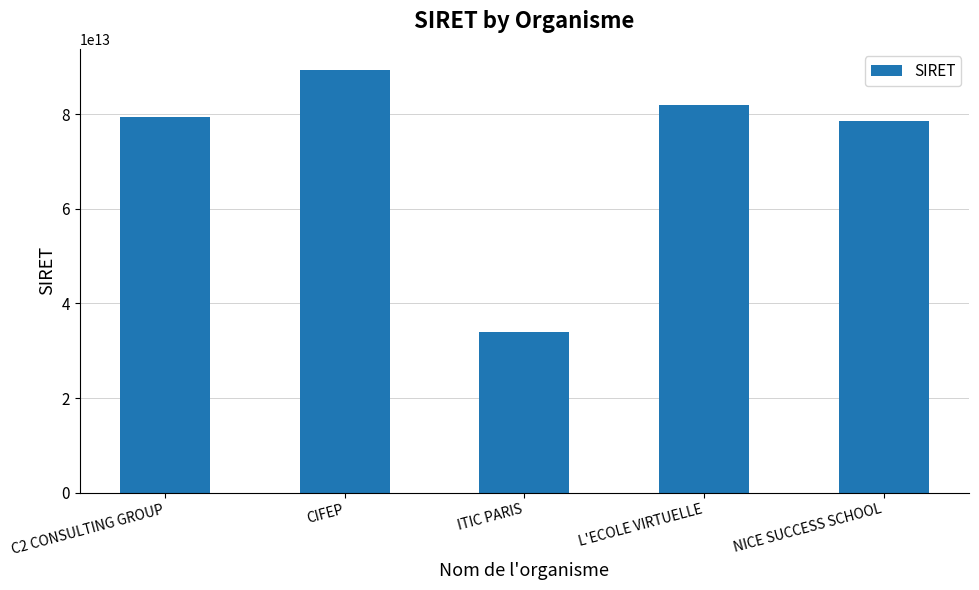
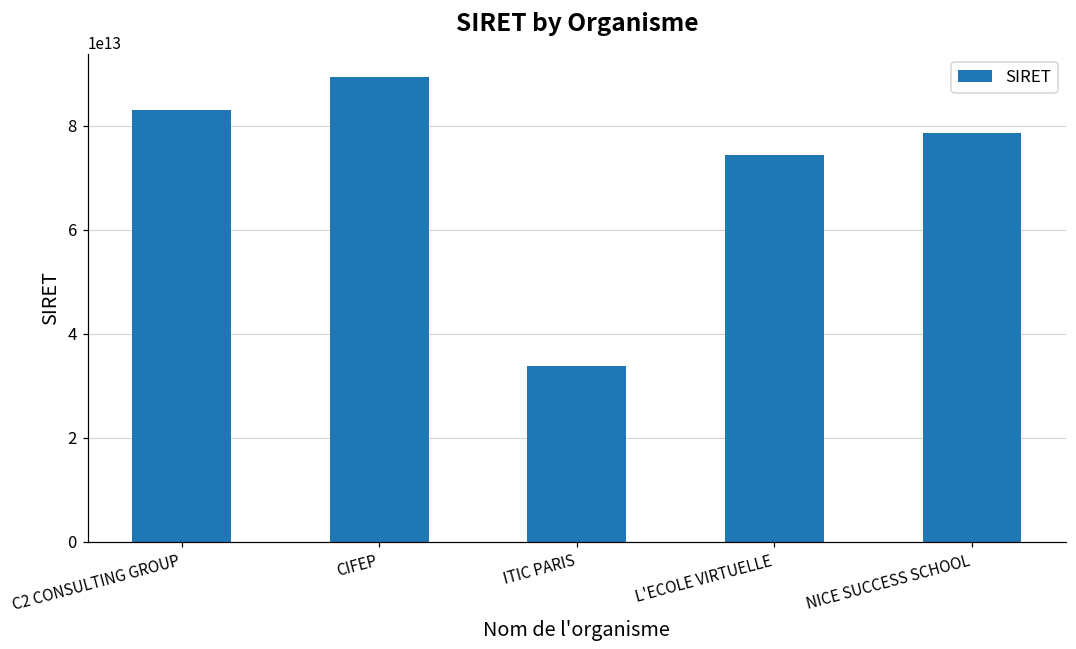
C2 CONSULTING GROUP: 79000000000000 -> 83000000000000
L'ECOLE VIRTUELLE: 82000000000000 -> 74000000000000
